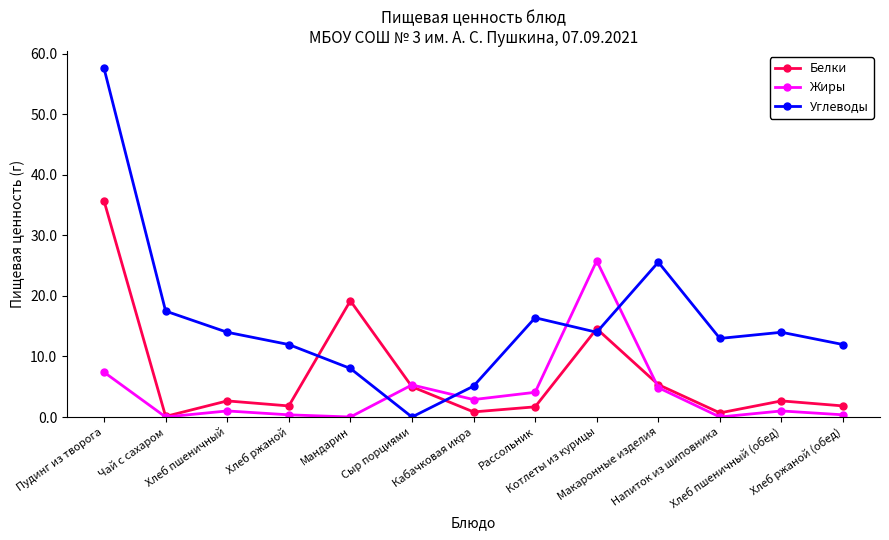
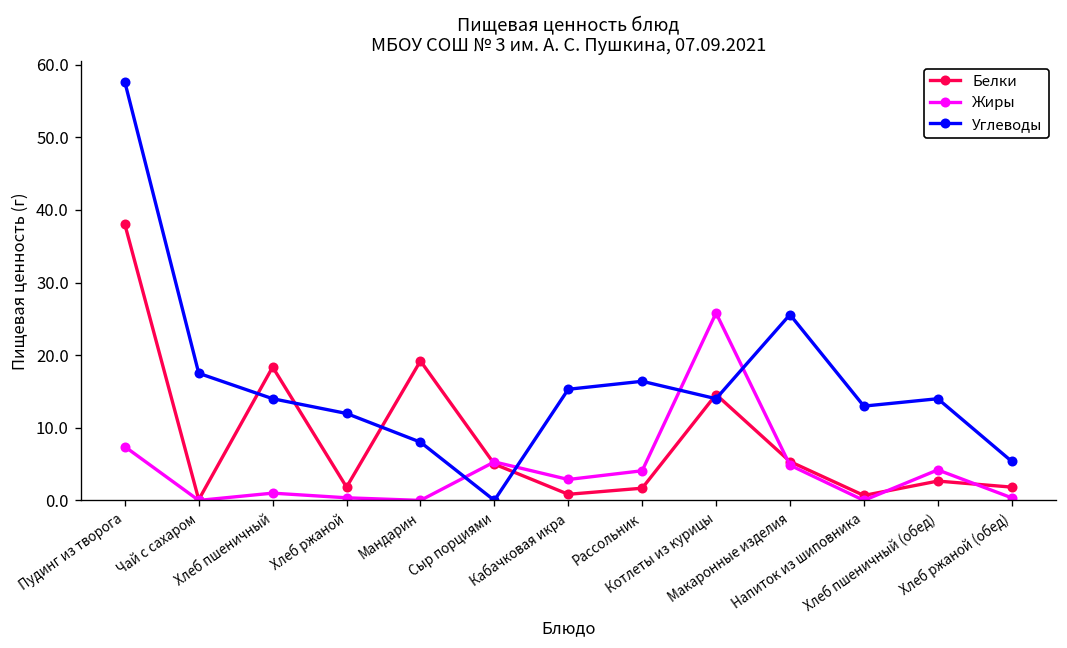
Белки, Пудинг из творога: 36 -> 38
Белки, Хлеб пшеничный: 3 -> 18
Углеводы, Кабачковая икра: 5 -> 15
Жиры, Хлеб пшеничный (обед): 1 -> 4
Углеводы, Хлеб ржаной (обед): 12 -> 5
